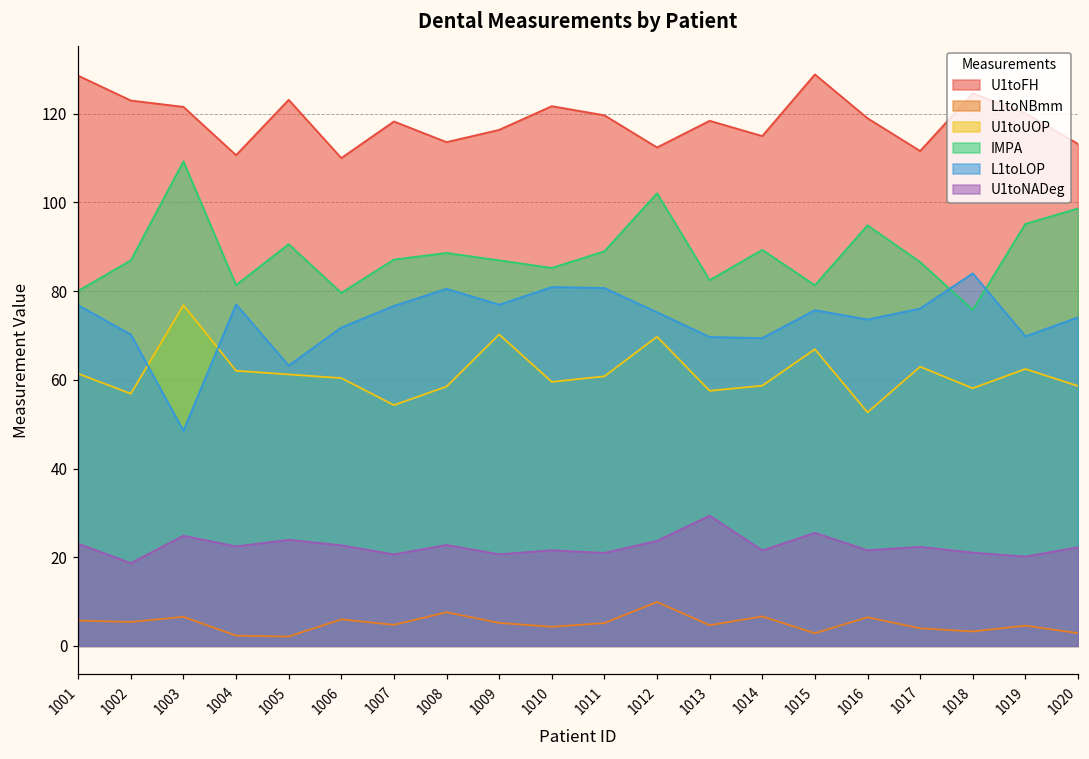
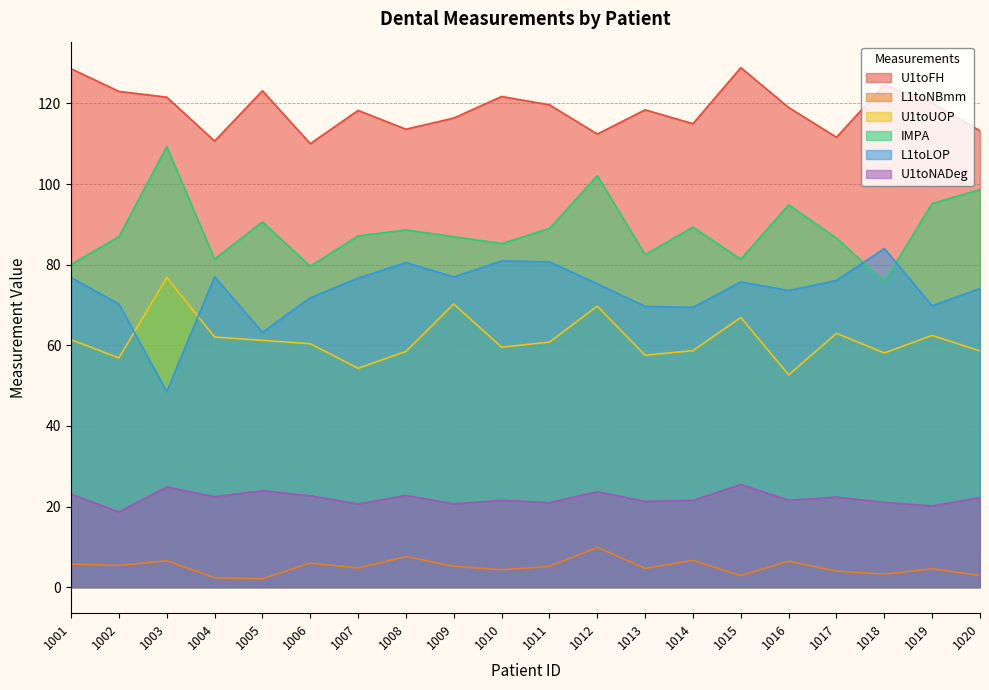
U1toNADeg, 1013: 29 -> 21
